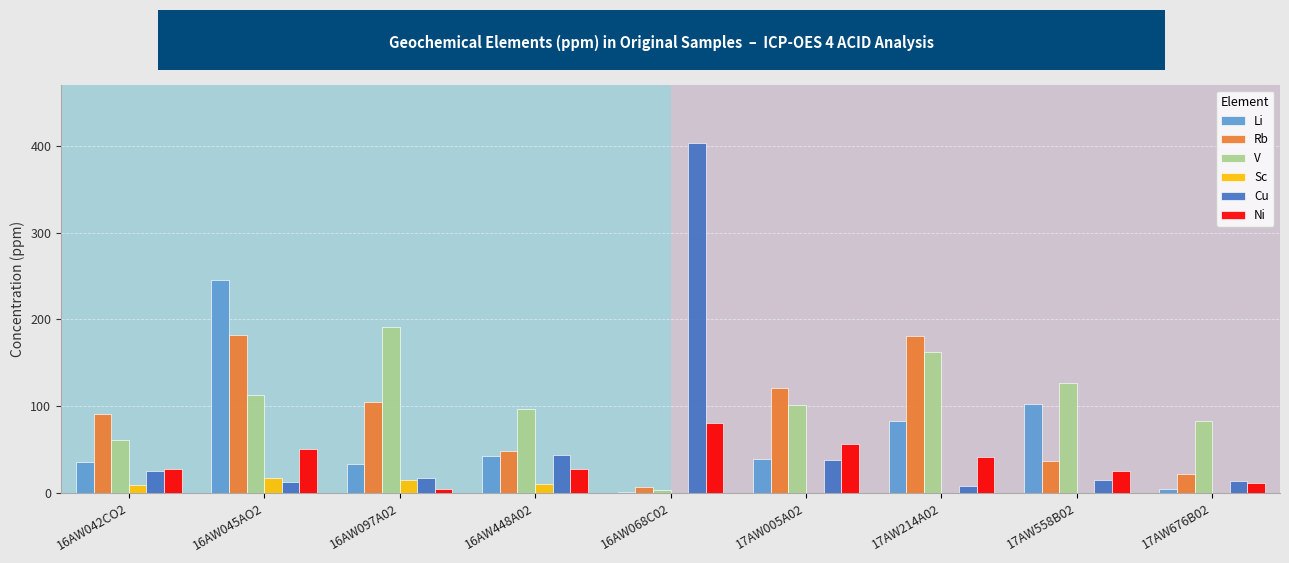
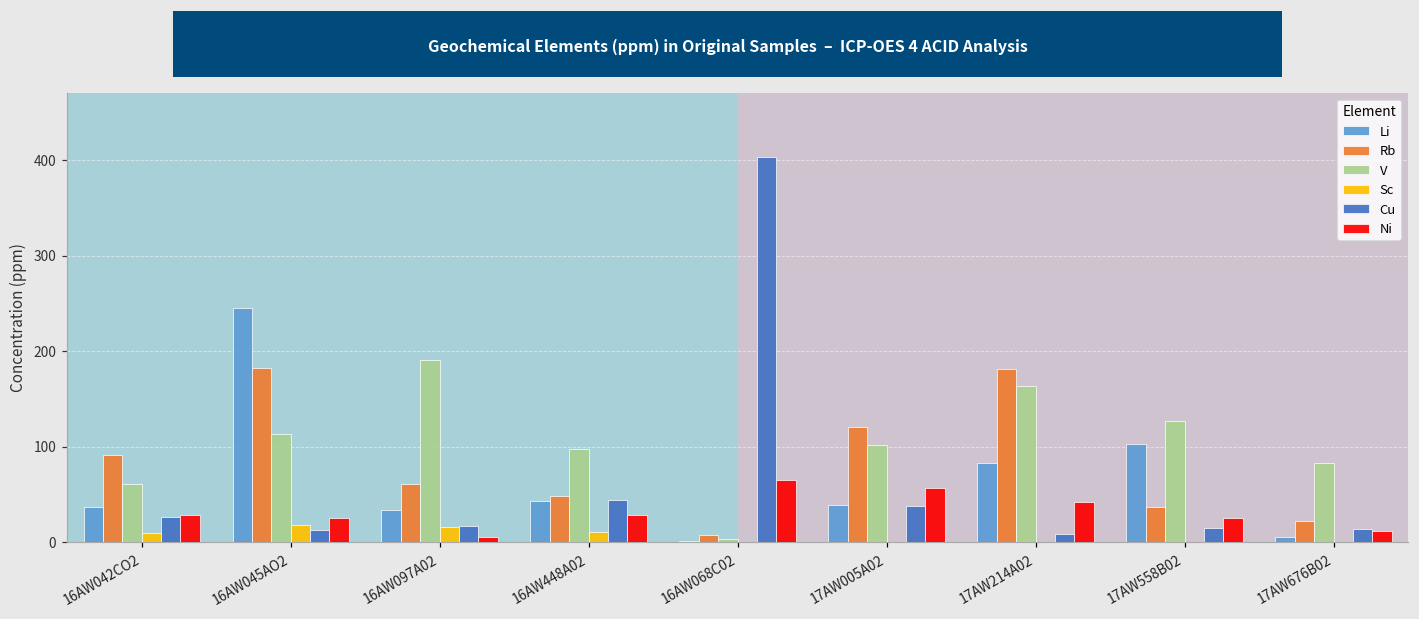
Ni, 16AW045AO2: 50 -> 30
Rb, 16AW097A02: 110 -> 60
Ni, 16AW068C02: 80 -> 70
